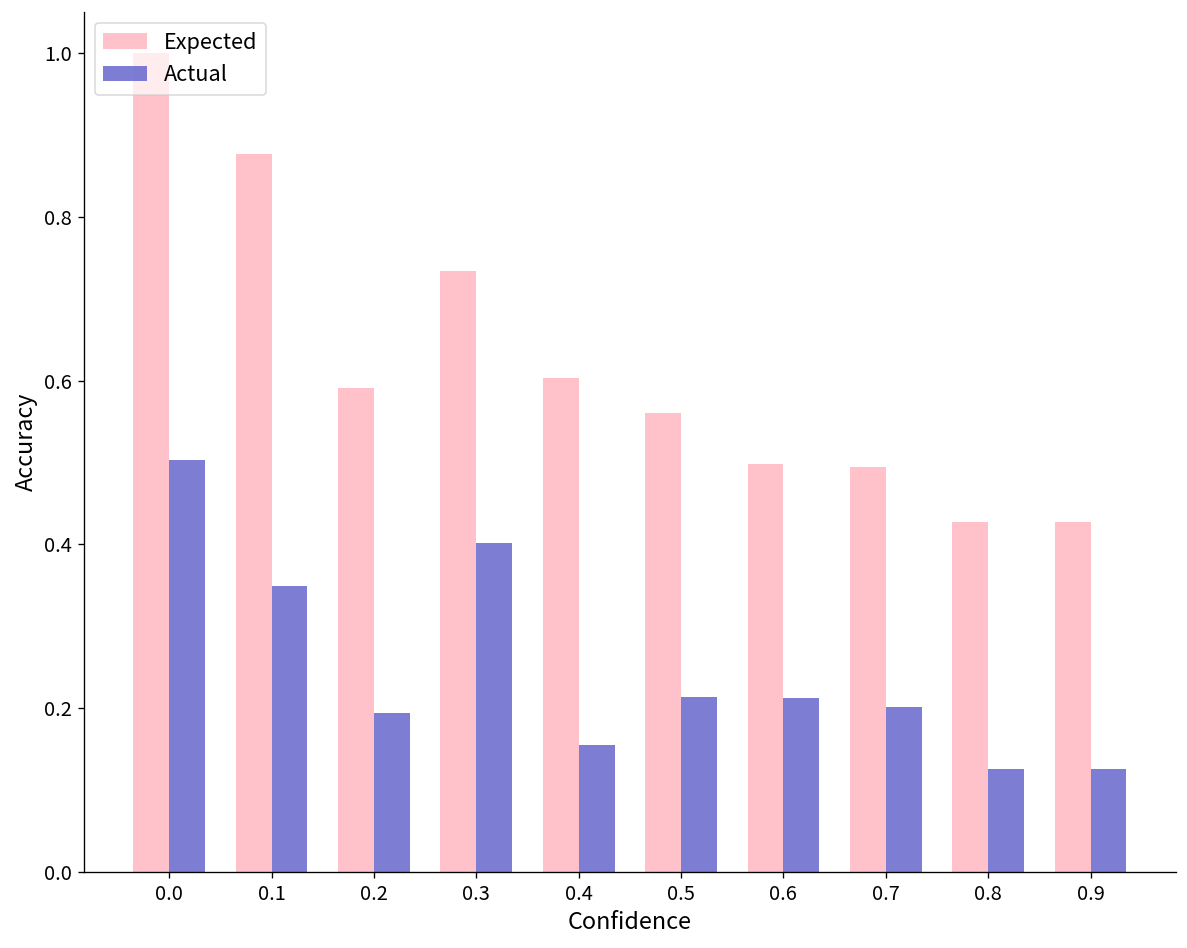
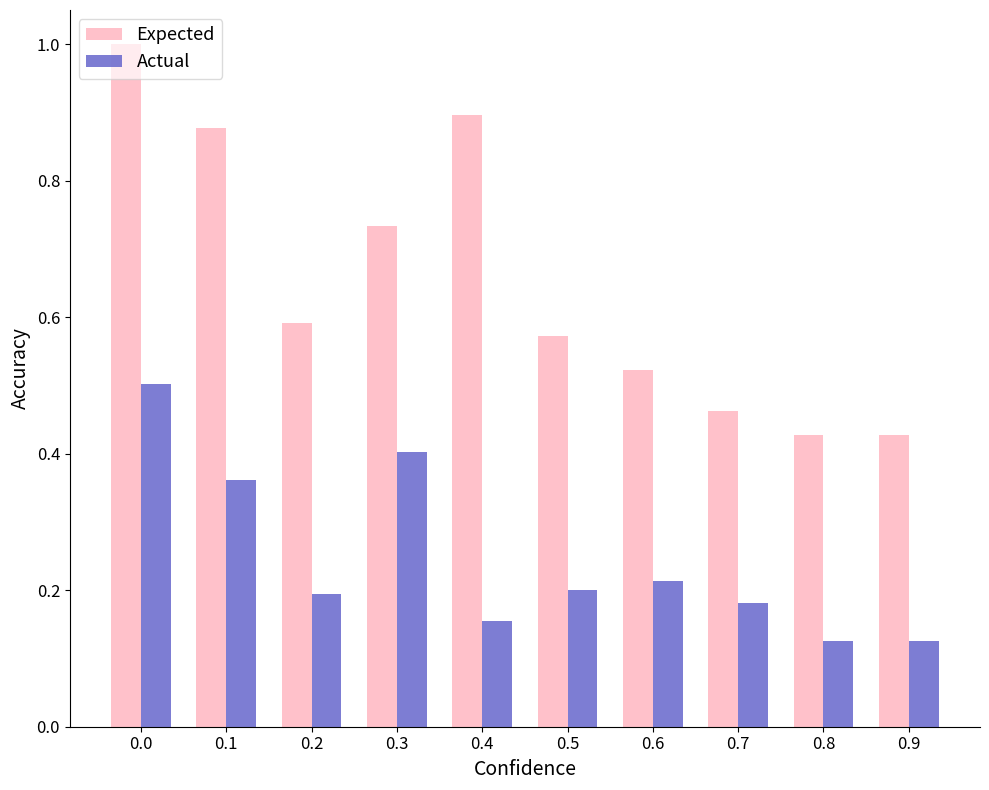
Actual, 0.1: 0.35 -> 0.36
Expected, 0.4: 0.60 -> 0.90
Expected, 0.5: 0.56 -> 0.57
Actual, 0.5: 0.21 -> 0.20
Expected, 0.6: 0.50 -> 0.52
Expected, 0.7: 0.49 -> 0.46
Actual, 0.7: 0.20 -> 0.18
